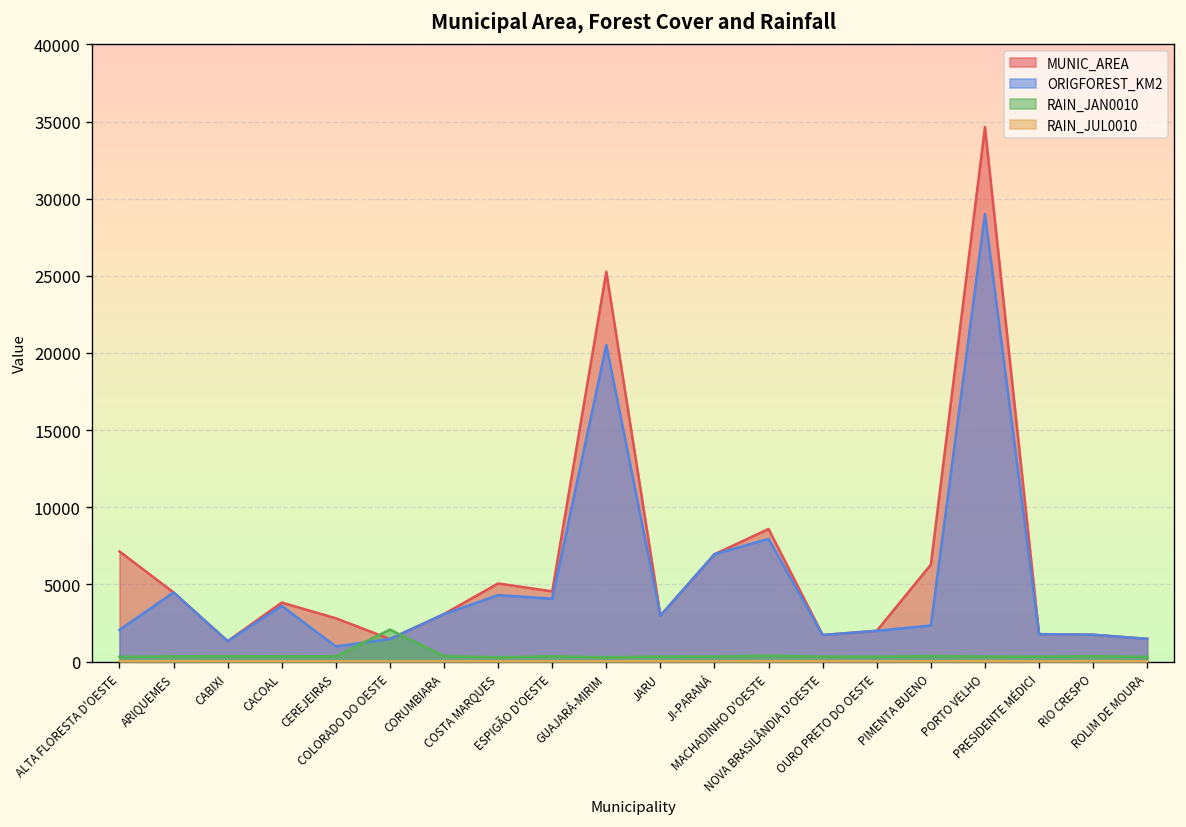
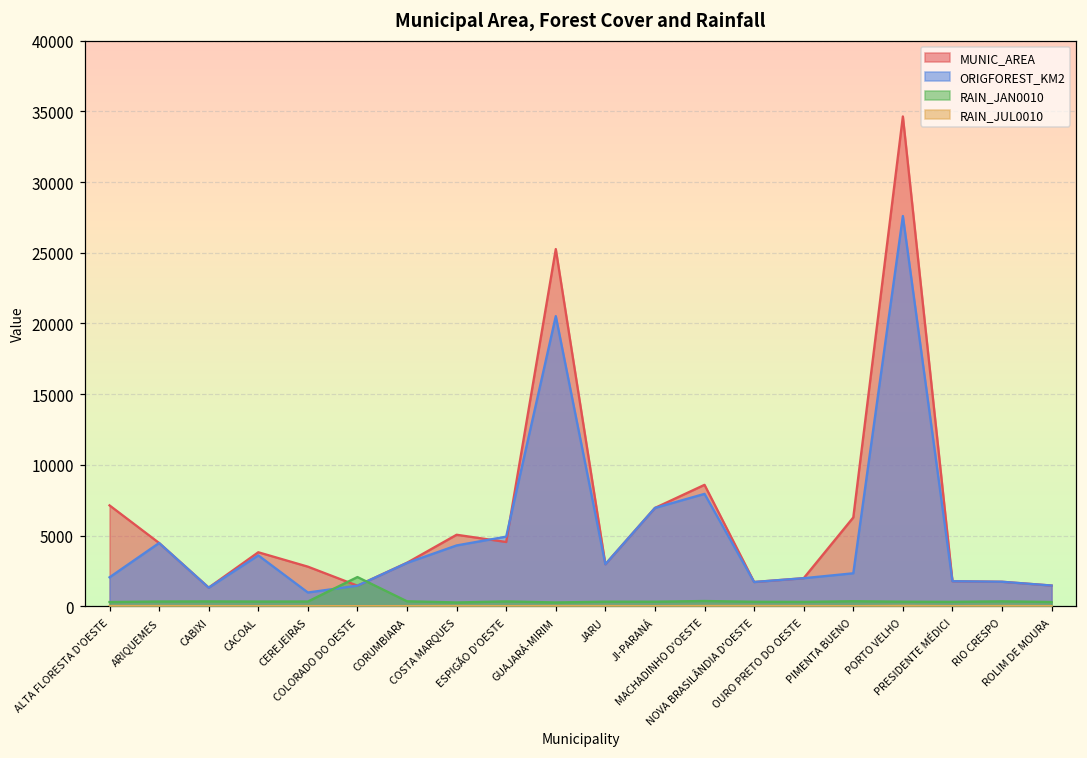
ORIGFOREST_KM2, ESPIGÃO D'OESTE: 4100 -> 4900
ORIGFOREST_KM2, PORTO VELHO: 29000 -> 27600
